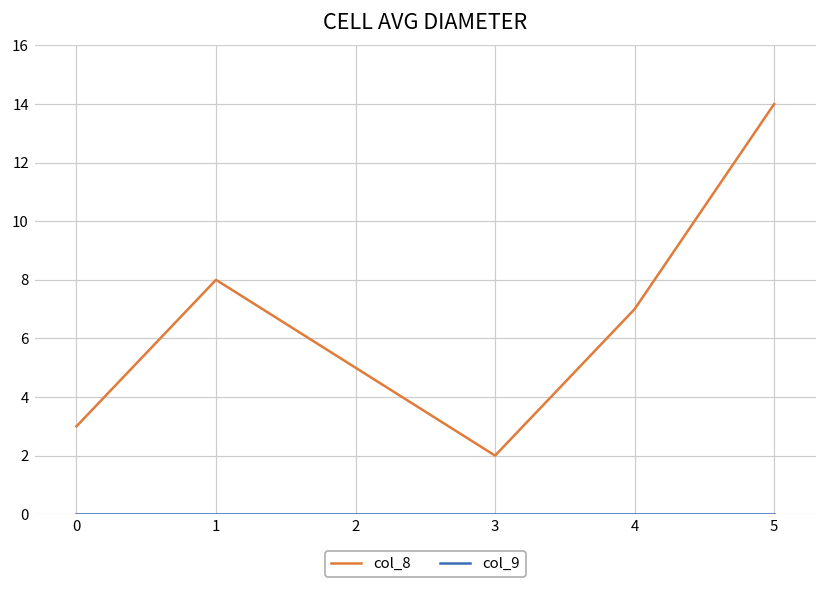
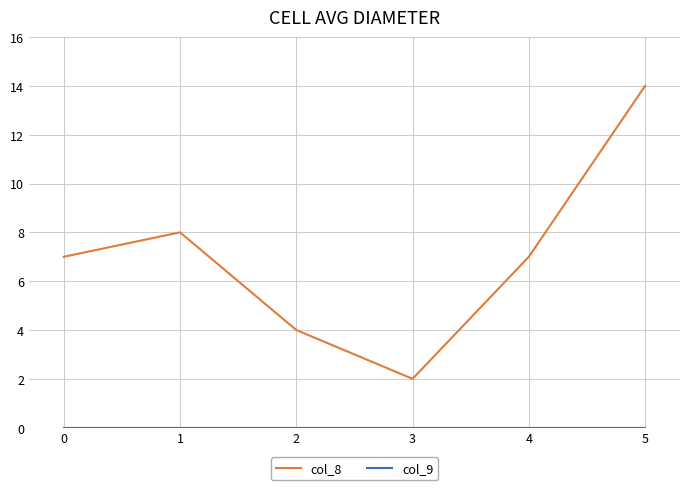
col_8, 0: 3 -> 7
col_8, 2: 5 -> 4
